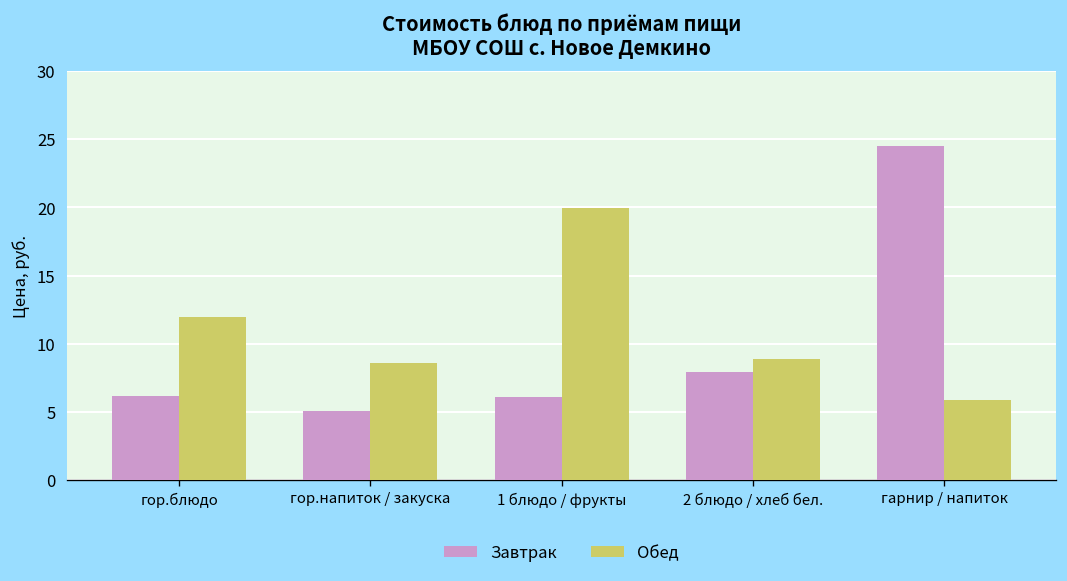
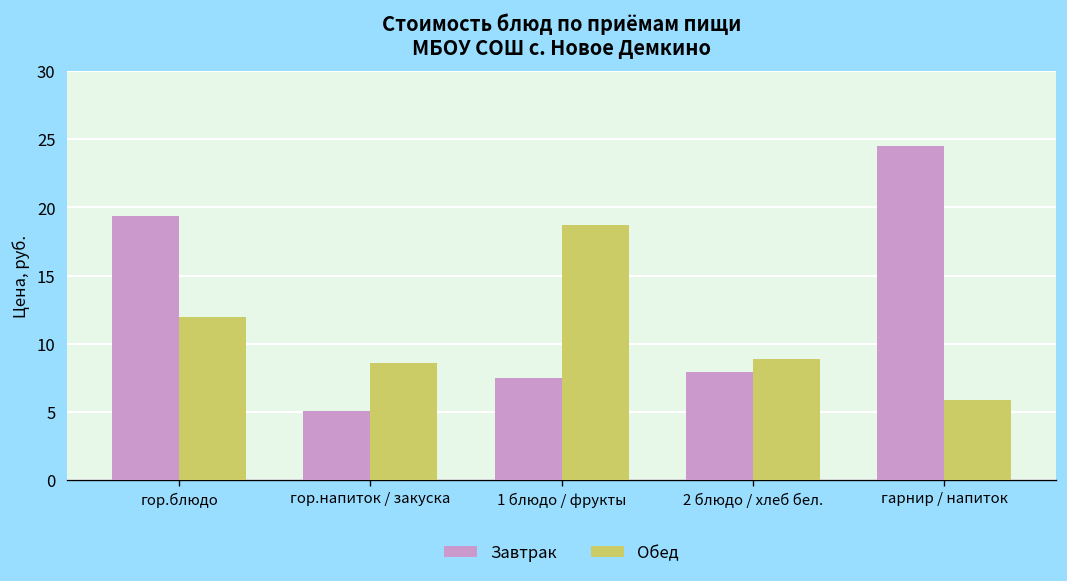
Завтрак, гор.блюдо: 6.2 -> 19.4
Завтрак, 1 блюдо / фрукты: 6.1 -> 7.5
Обед, 1 блюдо / фрукты: 20.0 -> 18.8
